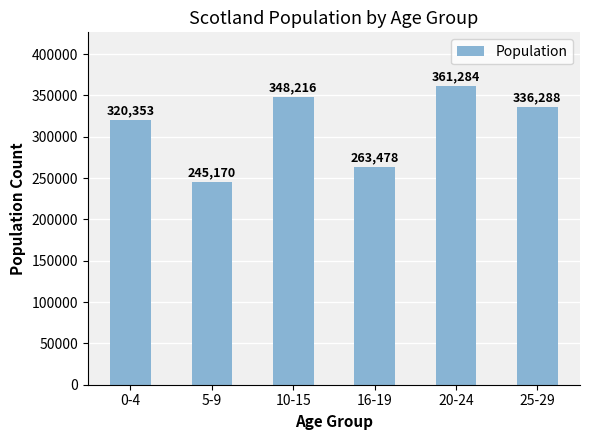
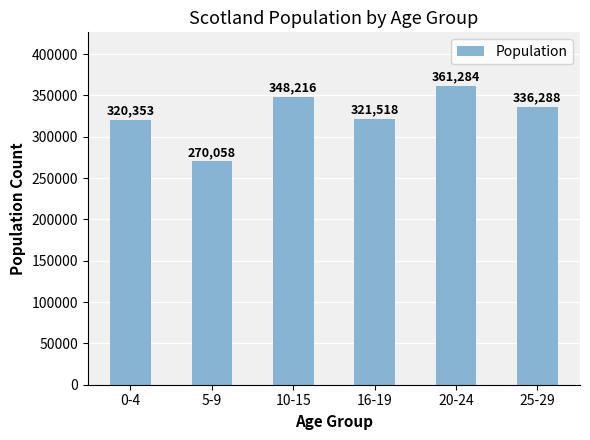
5-9: 245,170 -> 270,058
16-19: 263,478 -> 321,518
